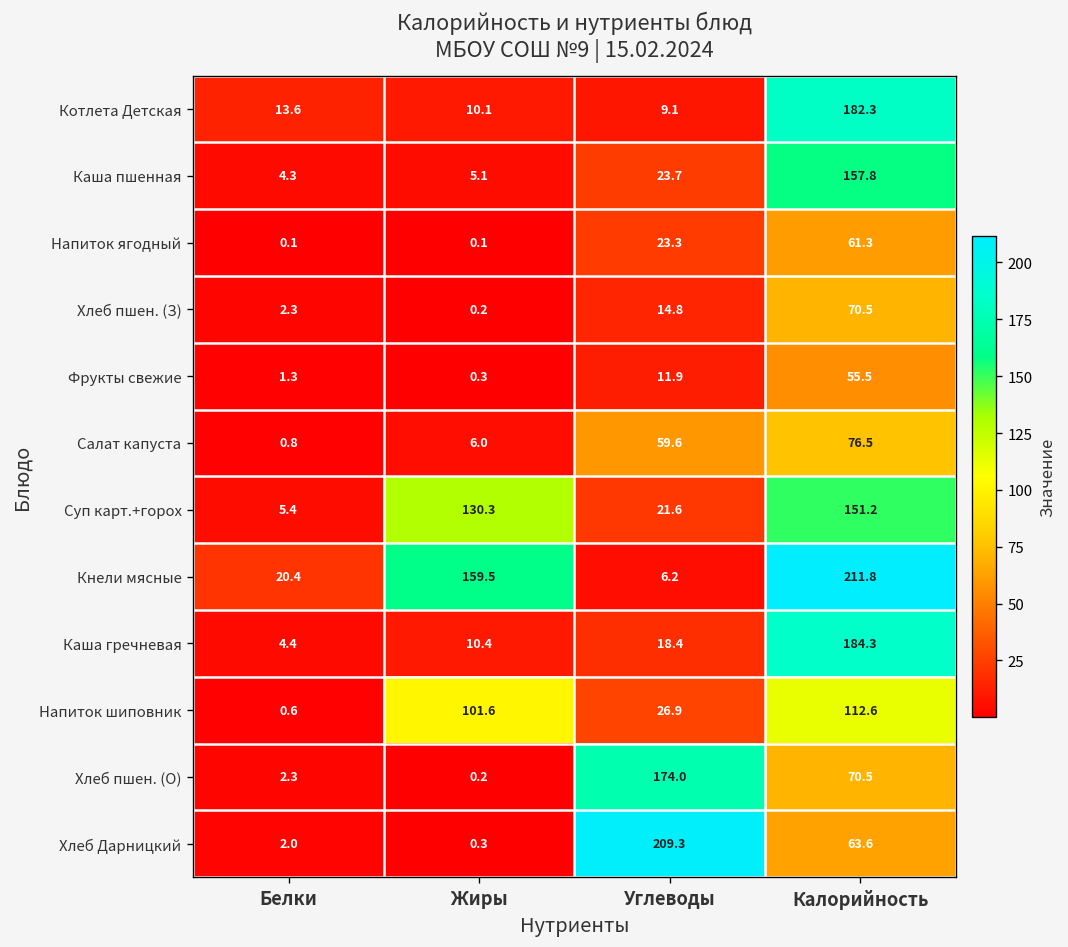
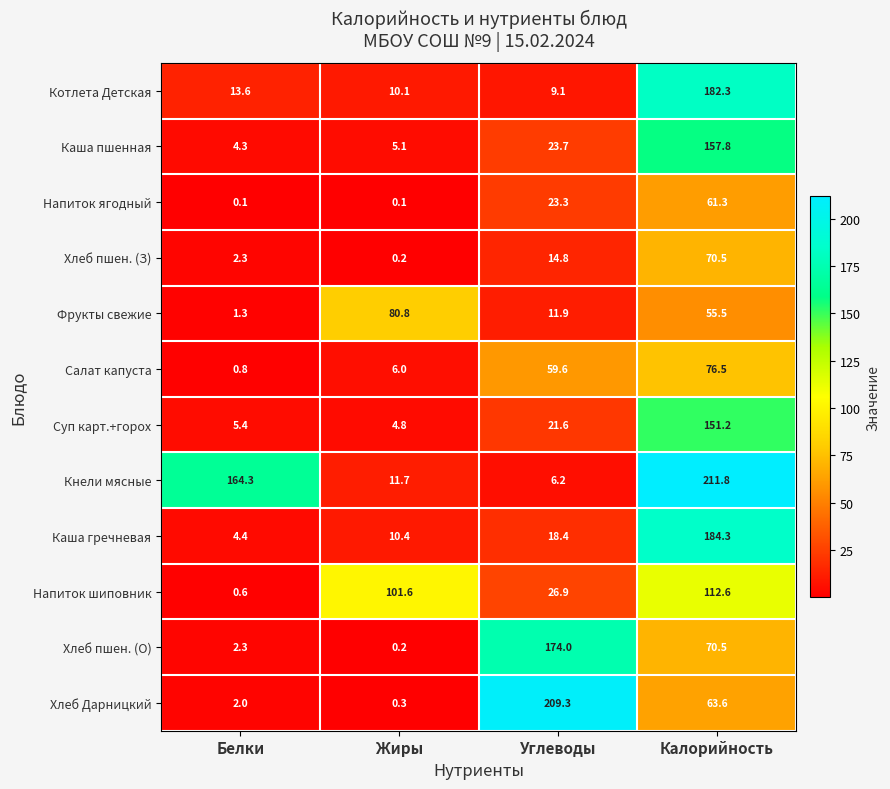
Фрукты свежие, Жиры: 0.3 -> 80.8
Суп карт.+горох, Жиры: 130.3 -> 4.8
Кнели мясные, Белки: 20.4 -> 164.3
Кнели мясные, Жиры: 159.5 -> 11.7
